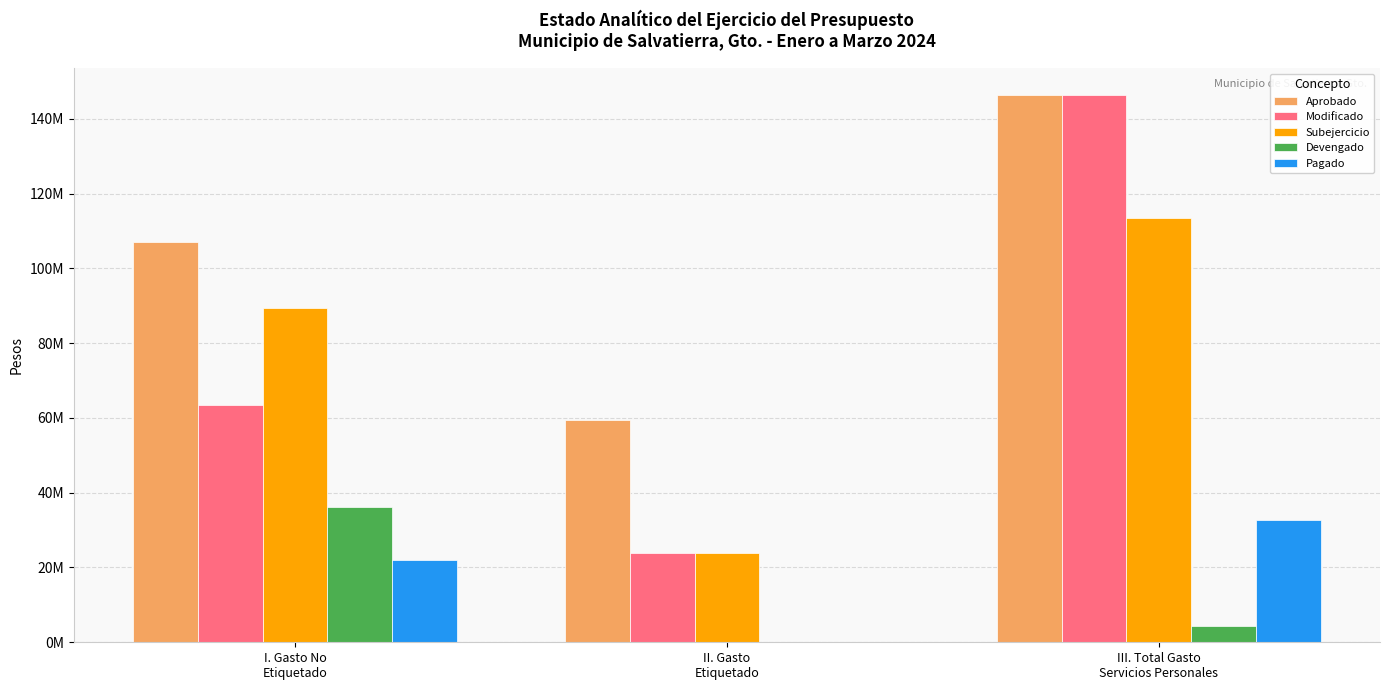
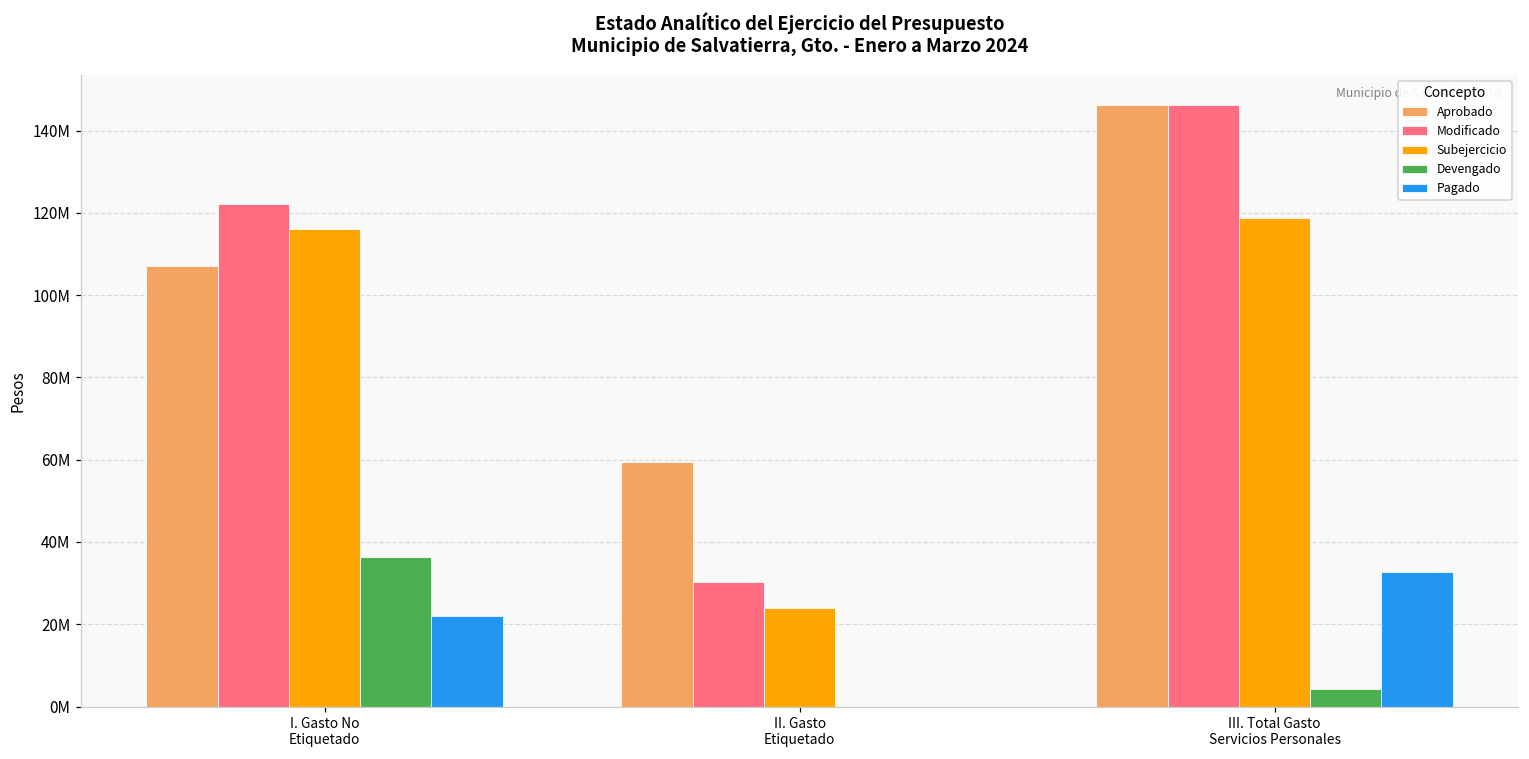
Modificado, I. Gasto No Etiquetado: 63000000 -> 122000000
Subejercicio, I. Gasto No Etiquetado: 89000000 -> 116000000
Modificado, II. Gasto Etiquetado: 24000000 -> 30000000
Subejercicio, III. Total Gasto Servicios Personales: 113000000 -> 119000000
